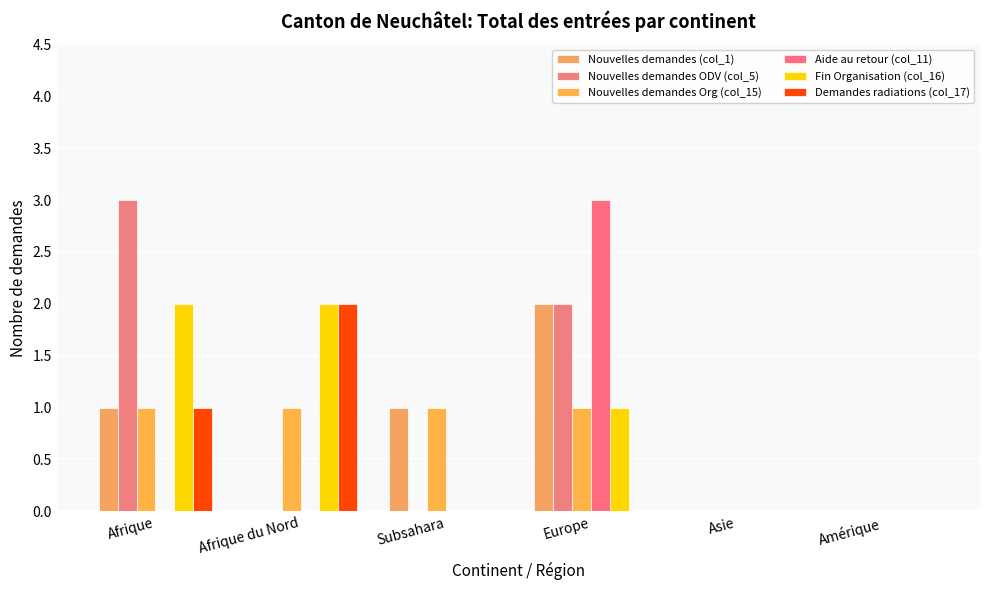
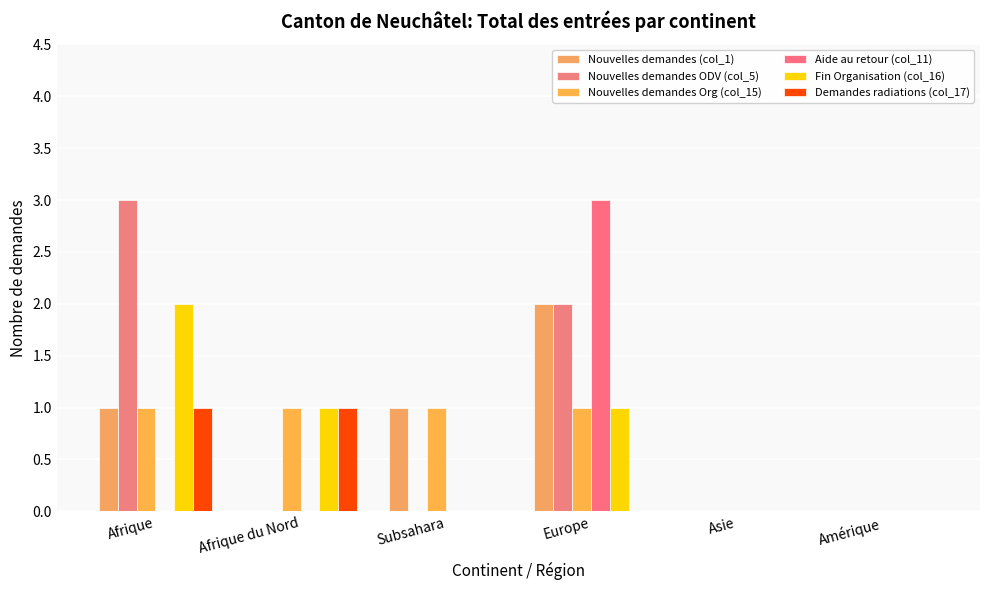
Fin Organisation (col_16), Afrique du Nord: 2 -> 1
Demandes radiations (col_17), Afrique du Nord: 2 -> 1
